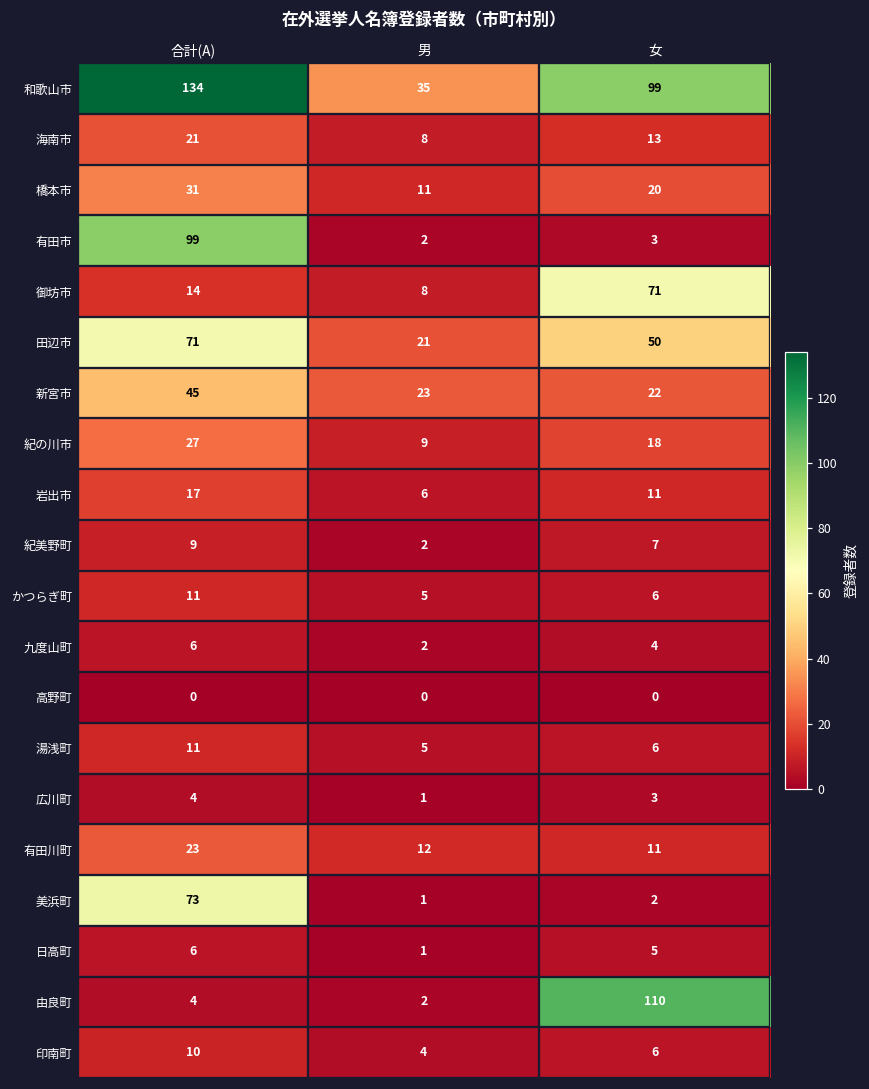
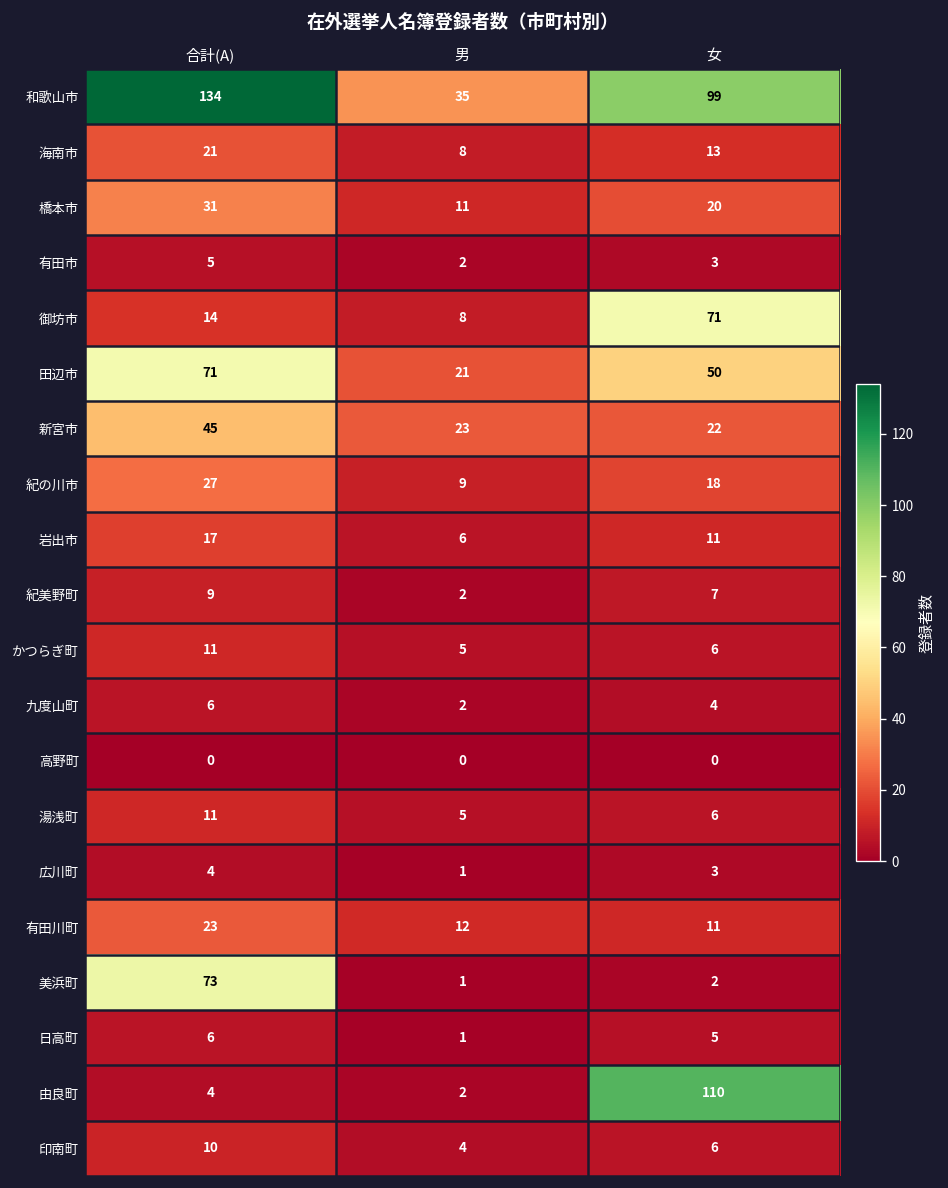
有田市, 合計(A): 99 -> 5
